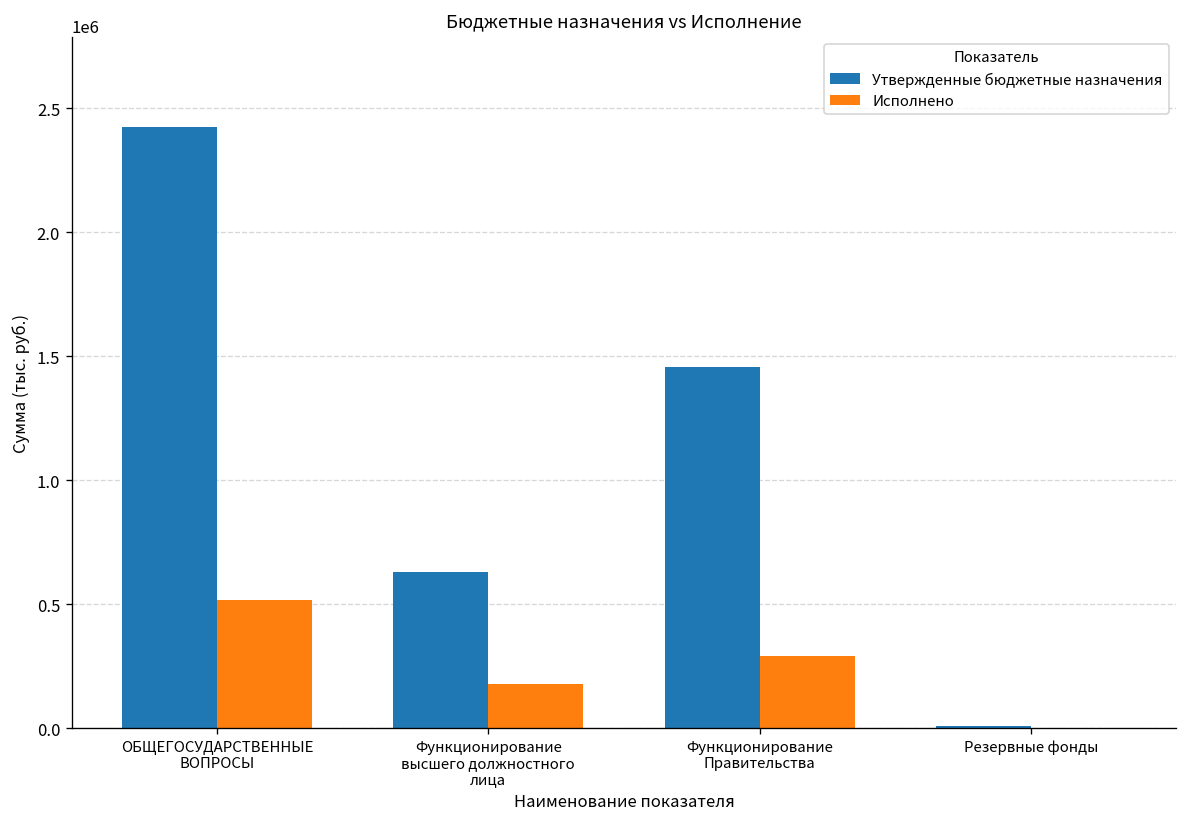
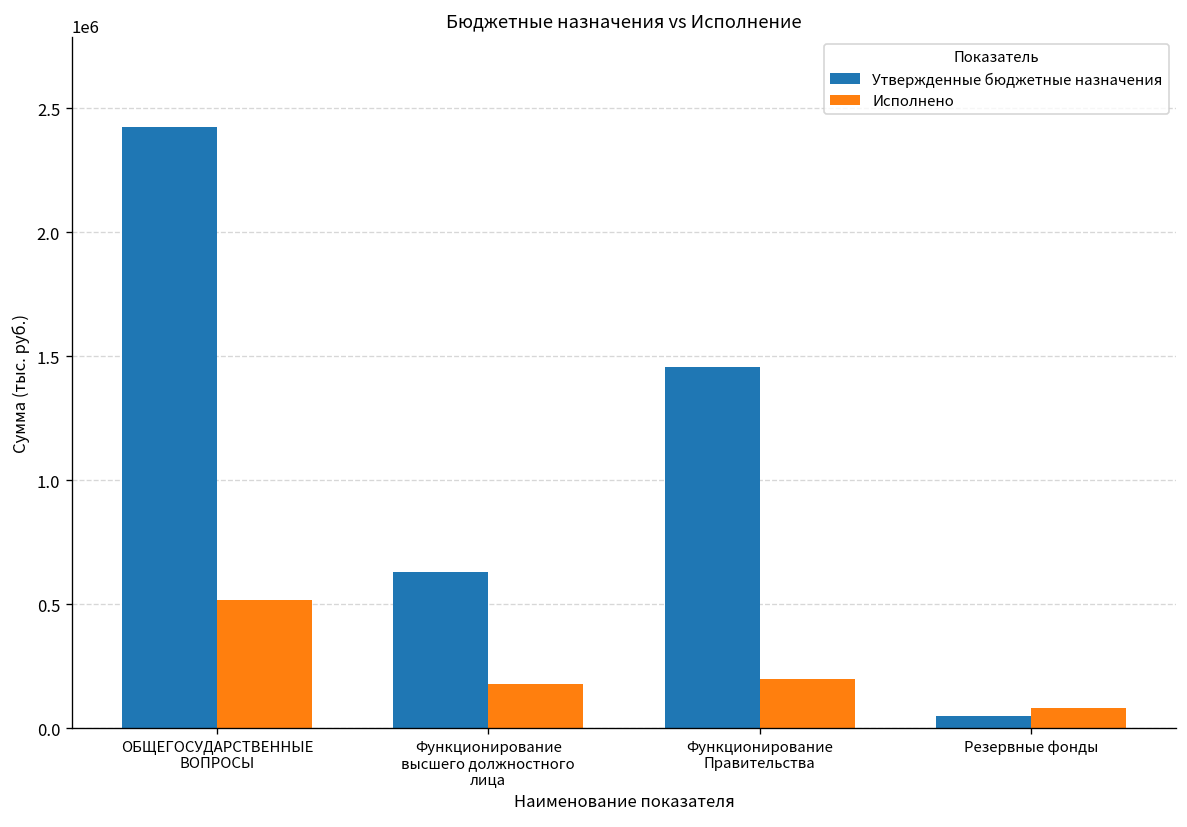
Исполнено, Функционирование Правительства: 290000 -> 200000
Утвержденные бюджетные назначения, Резервные фонды: 10000 -> 50000
Исполнено, Резервные фонды: 0 -> 80000
